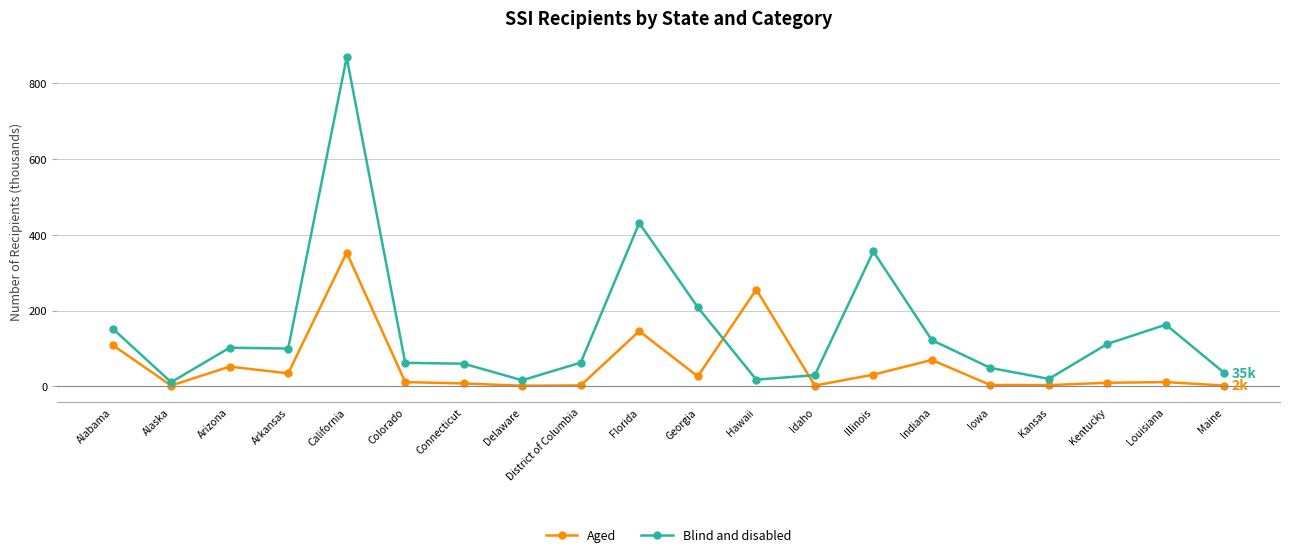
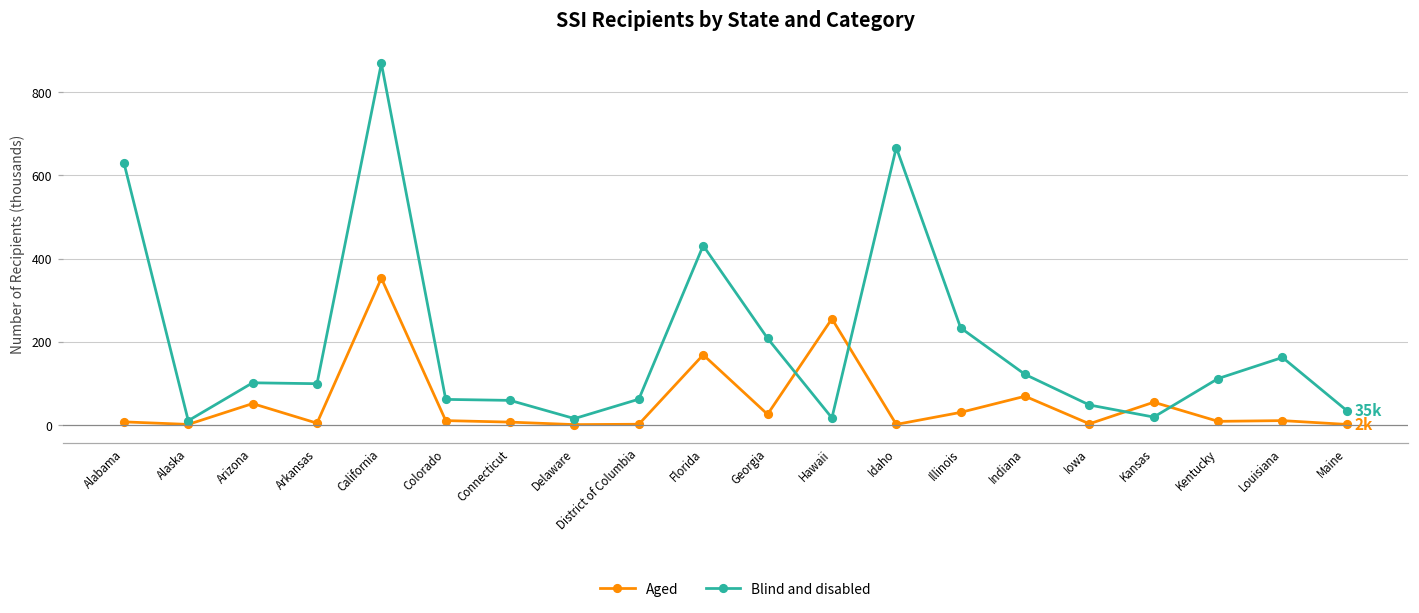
Aged, Alabama: 110 -> 10
Blind and disabled, Alabama: 150 -> 630
Aged, Arkansas: 30 -> 0
Aged, Florida: 150 -> 170
Blind and disabled, Idaho: 30 -> 670
Blind and disabled, Illinois: 360 -> 230
Aged, Kansas: 0 -> 60
